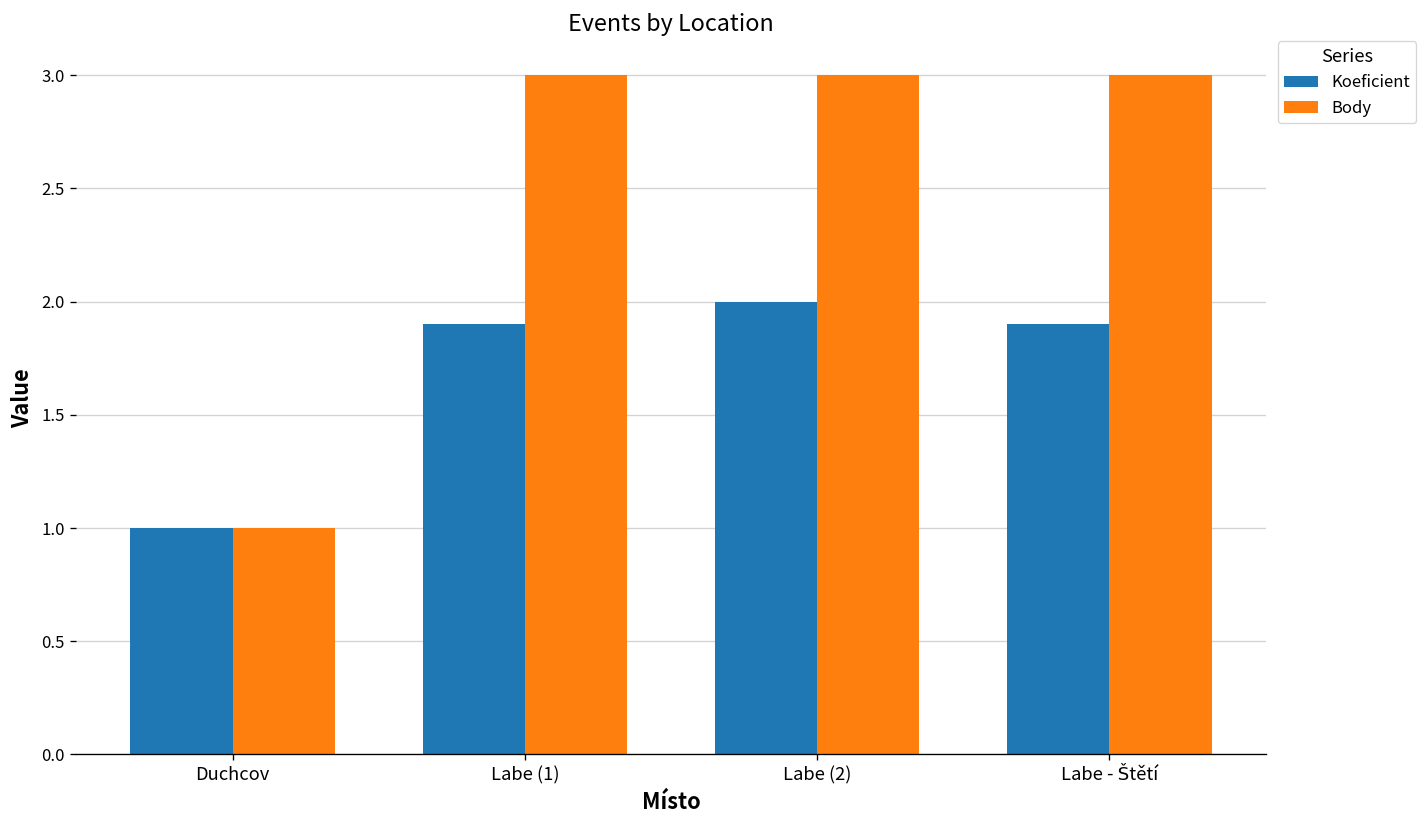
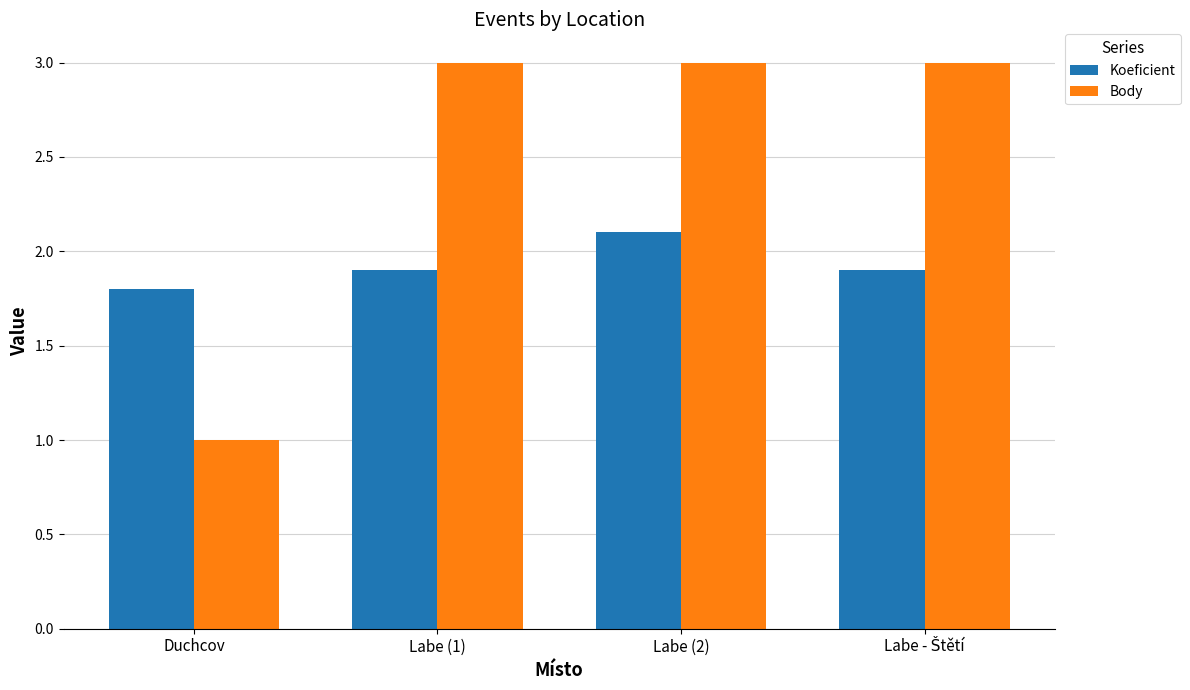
Koeficient, Duchcov: 1.0 -> 1.8
Koeficient, Labe (2): 2.0 -> 2.1
